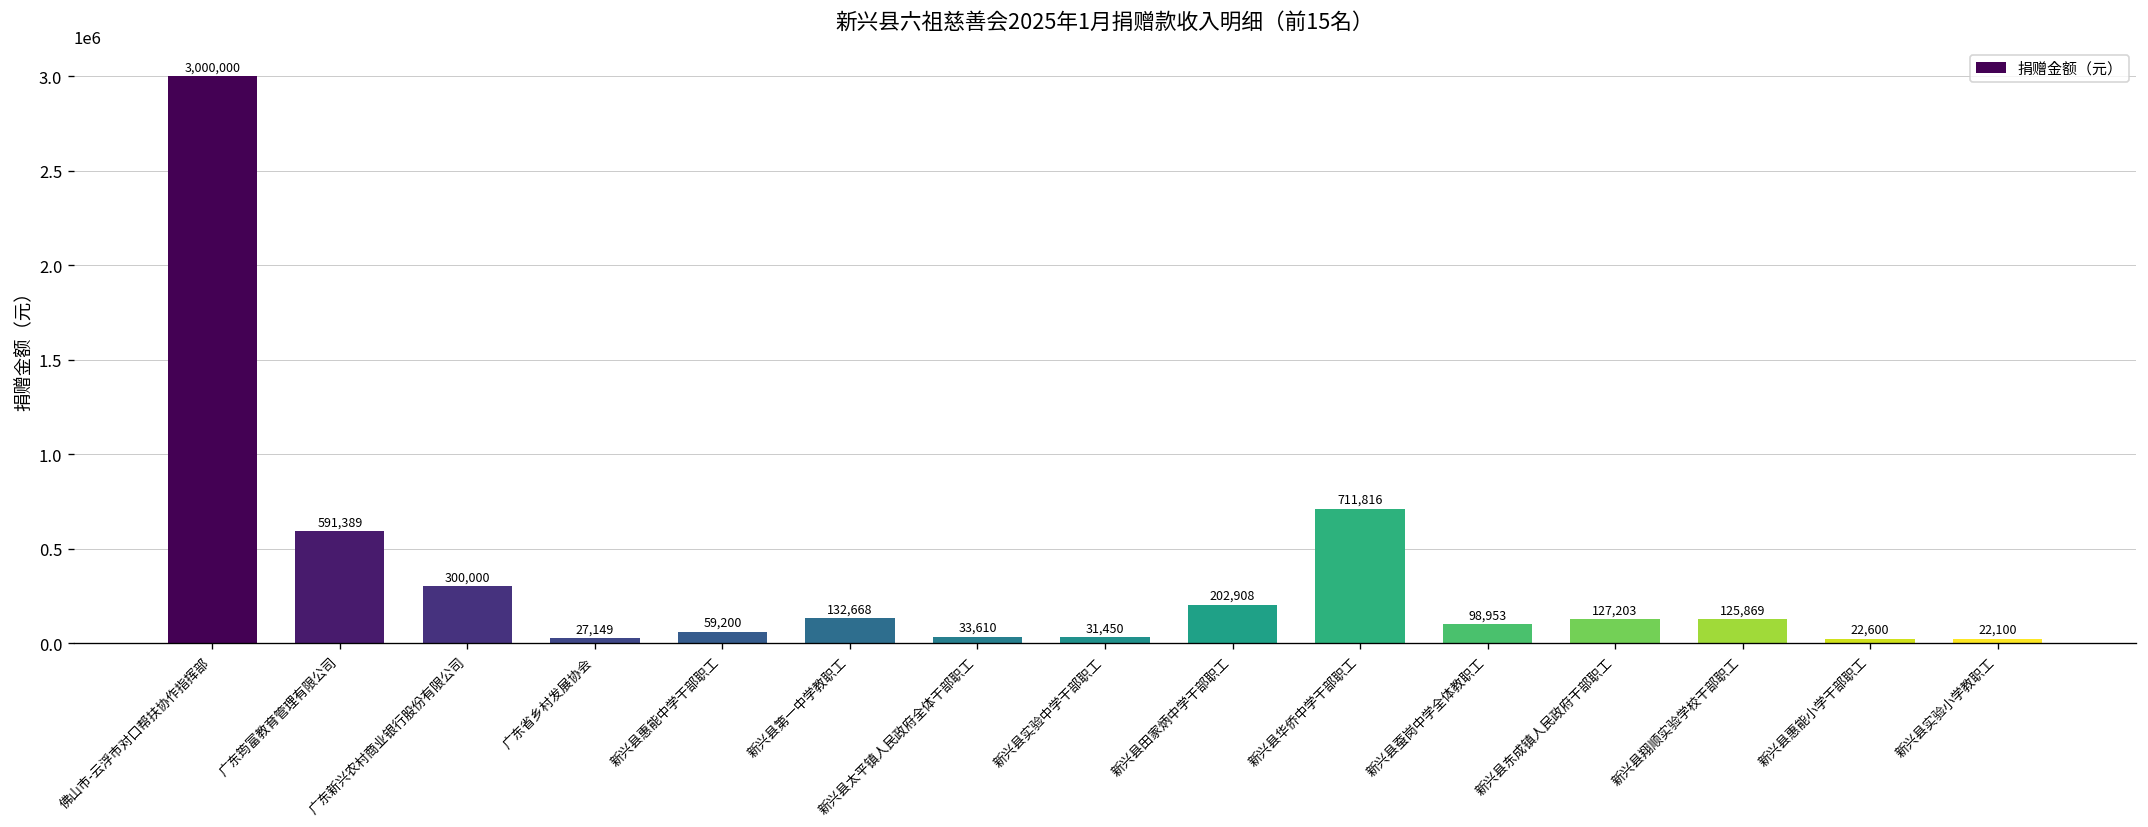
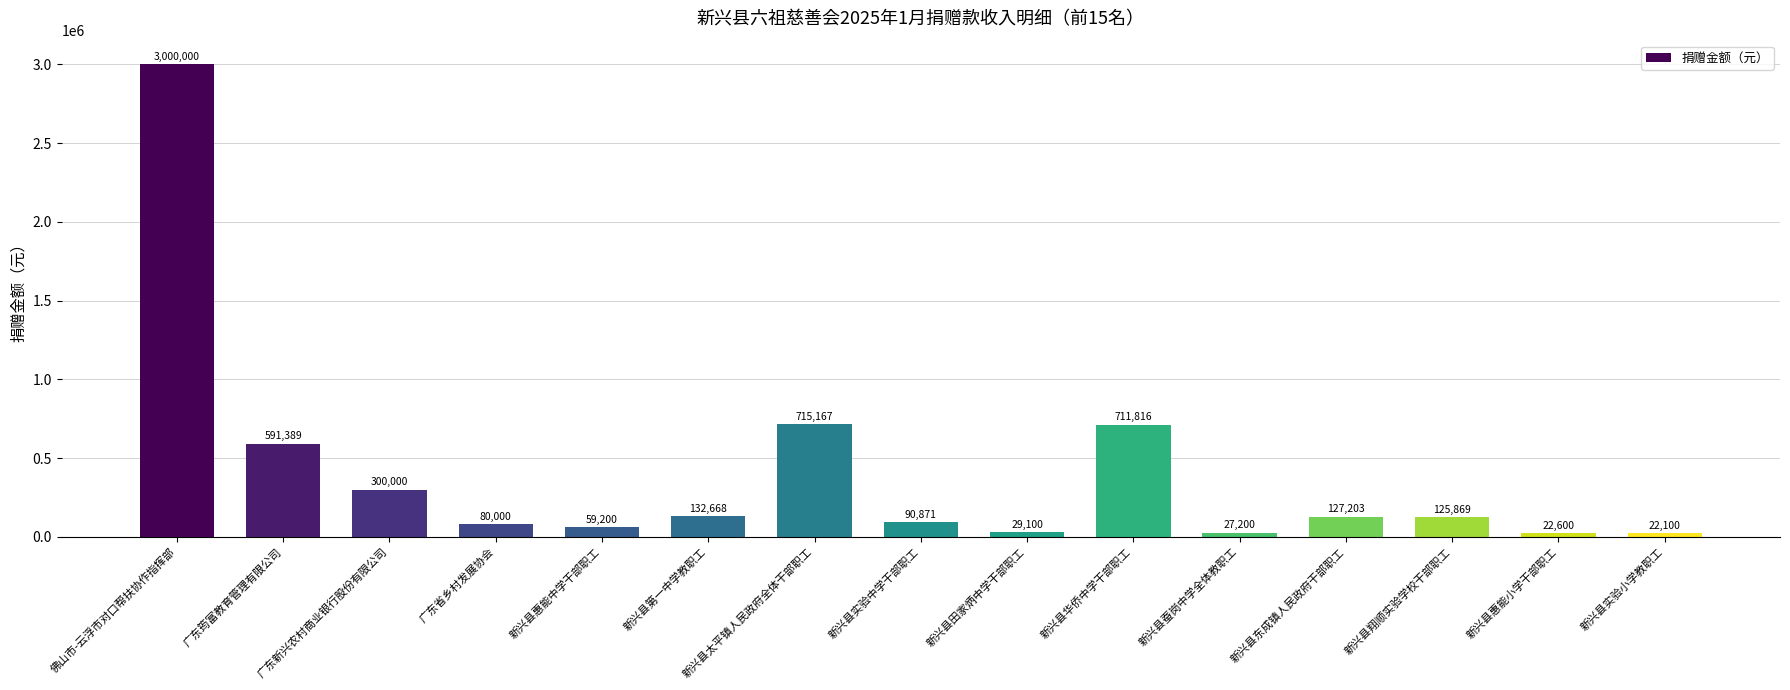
广东省乡村发展协会: 27,149 -> 80,000
新兴县太平镇人民政府全体干部职工: 33,610 -> 715,167
新兴县实验中学干部职工: 31,450 -> 90,871
新兴县田家炳中学干部职工: 202,908 -> 29,100
新兴县蚕岗中学全体教职工: 98,953 -> 27,200
